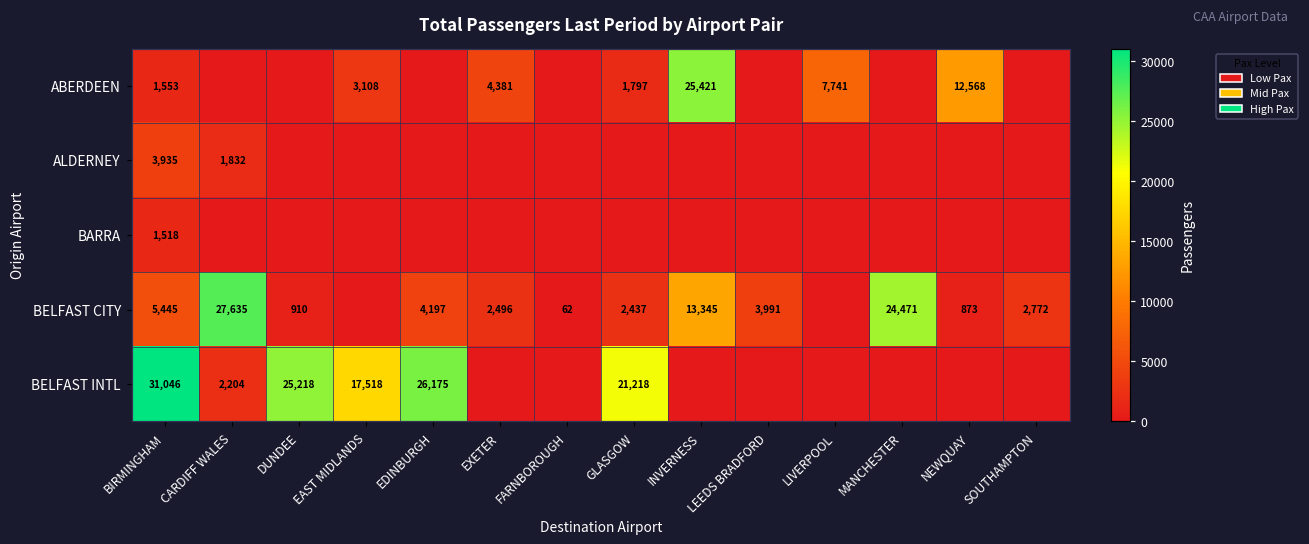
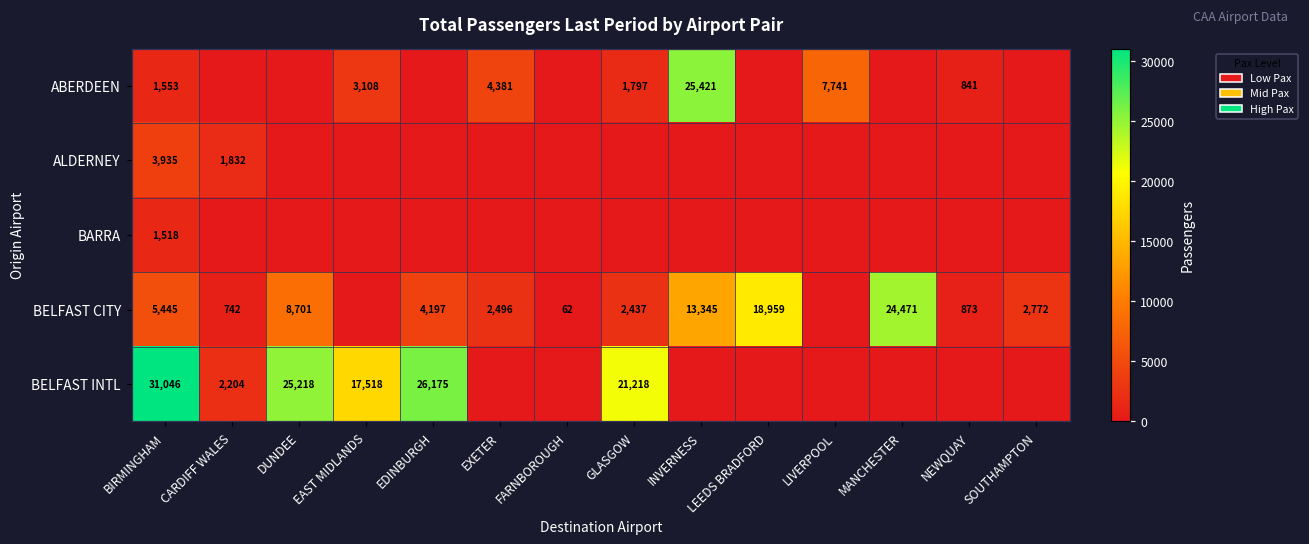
ABERDEEN, NEWQUAY: 12,568 -> 841
BELFAST CITY, CARDIFF WALES: 27,635 -> 742
BELFAST CITY, DUNDEE: 910 -> 8,701
BELFAST CITY, LEEDS BRADFORD: 3,991 -> 18,959
